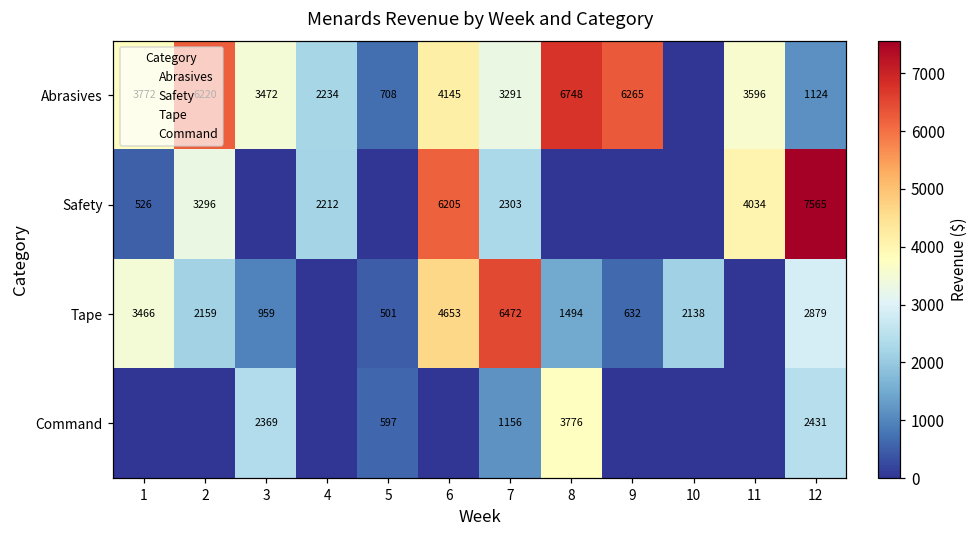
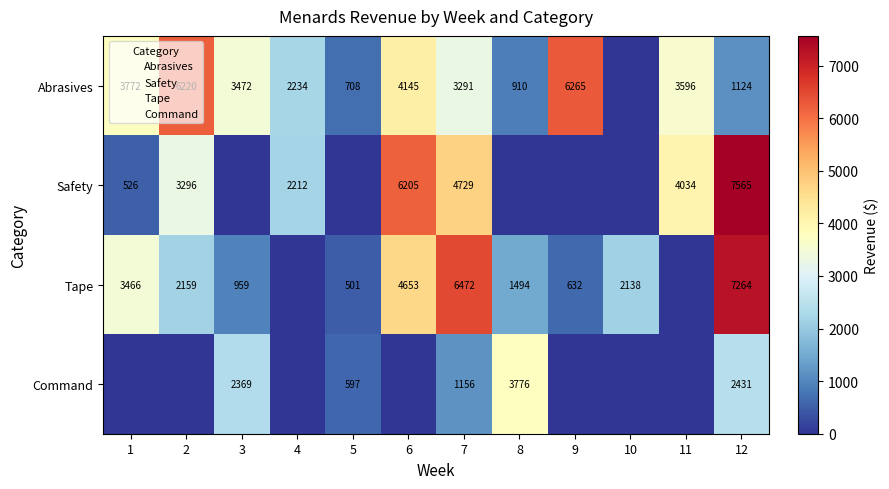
Abrasives, 8: 6748 -> 910
Safety, 7: 2303 -> 4729
Tape, 12: 2879 -> 7264
